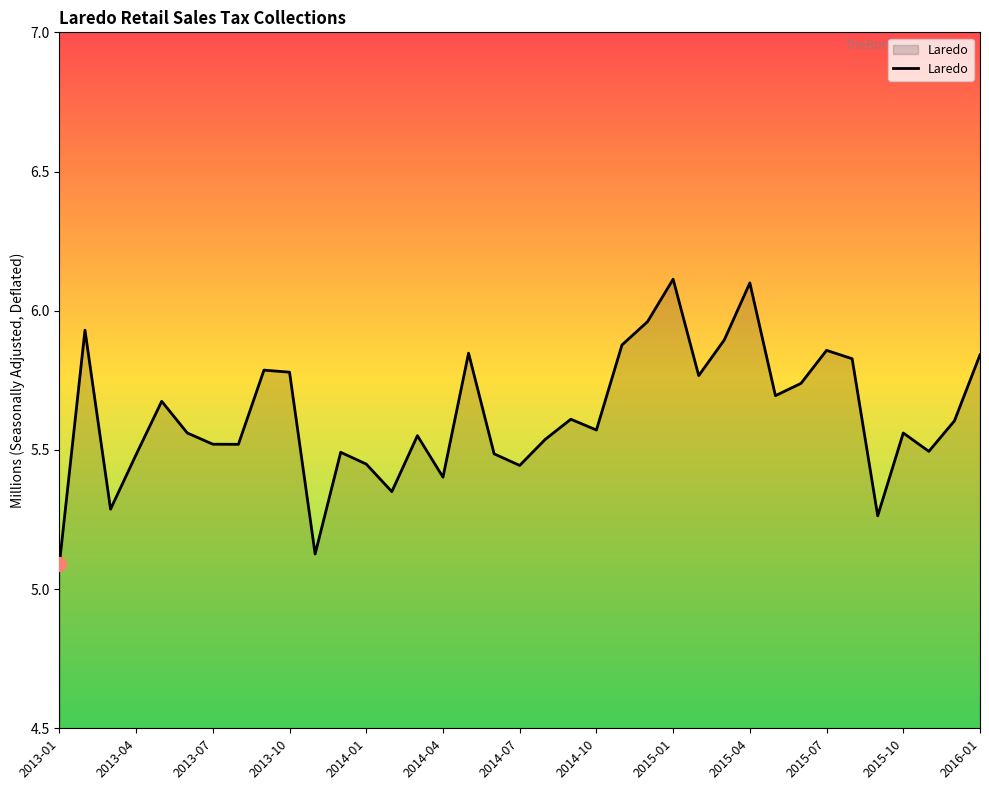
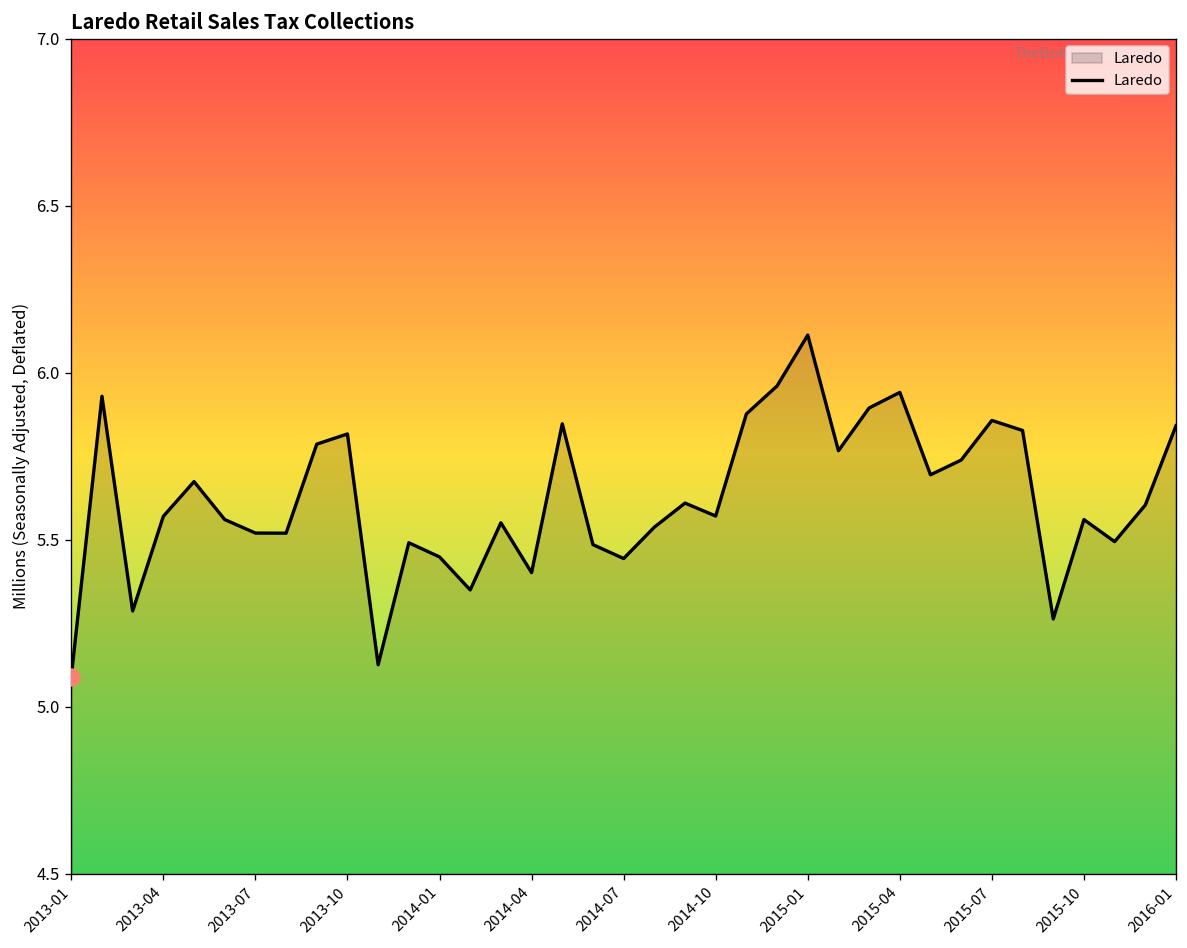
Laredo, 2013-04: 5.48 -> 5.57
Laredo, 2013-10: 5.78 -> 5.82
Laredo, 2015-04: 6.10 -> 5.94
